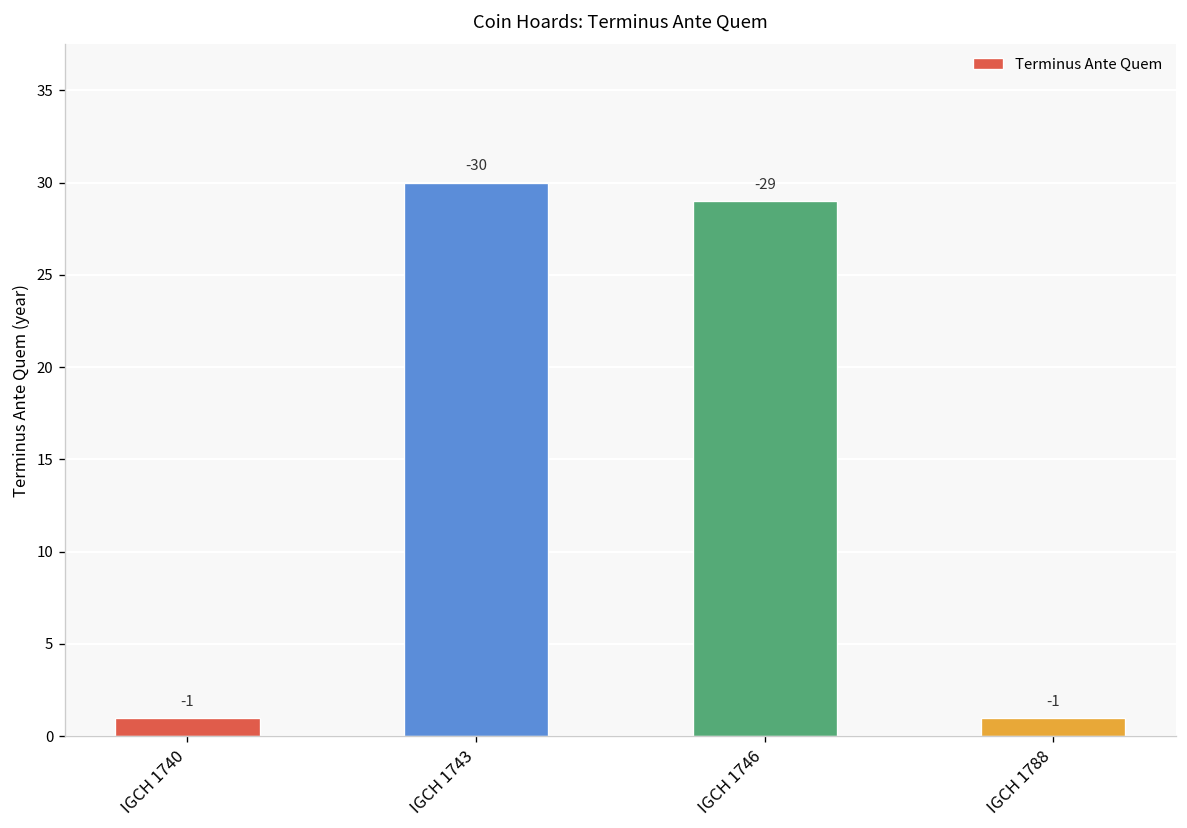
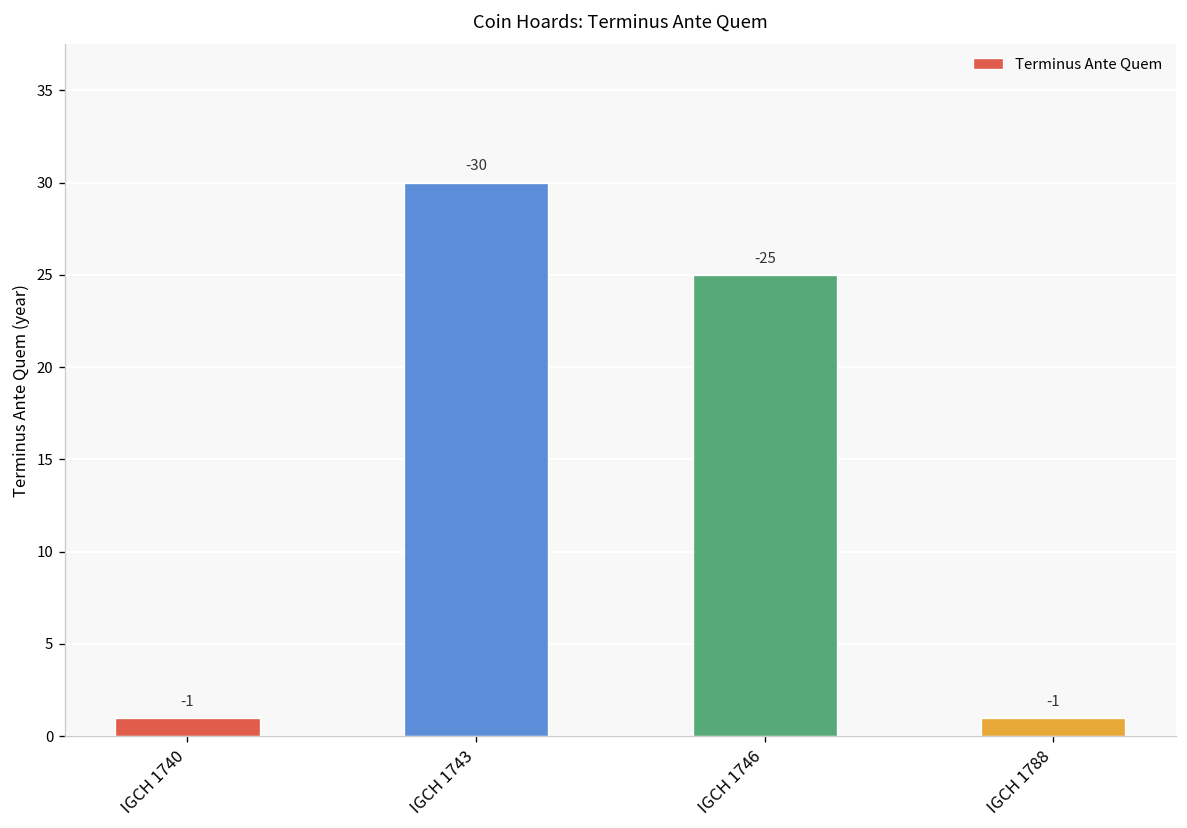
IGCH 1746: -29 -> -25
